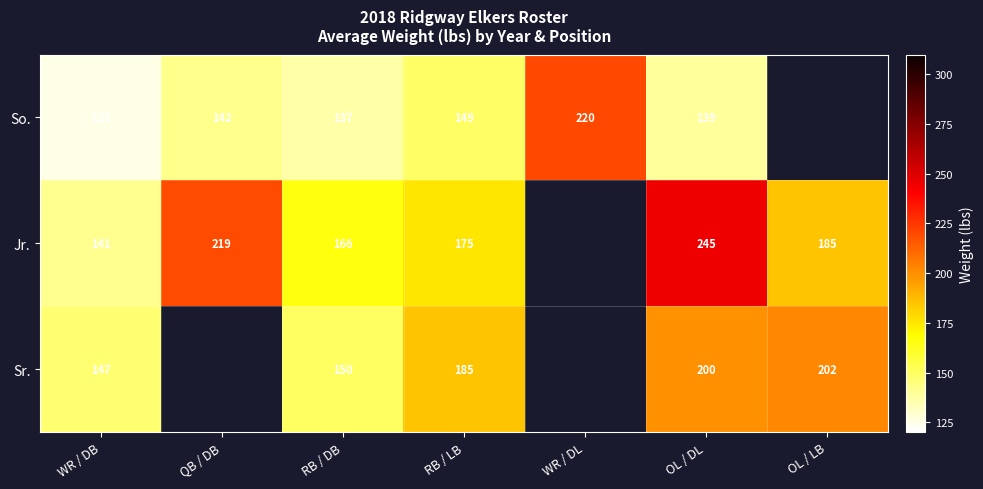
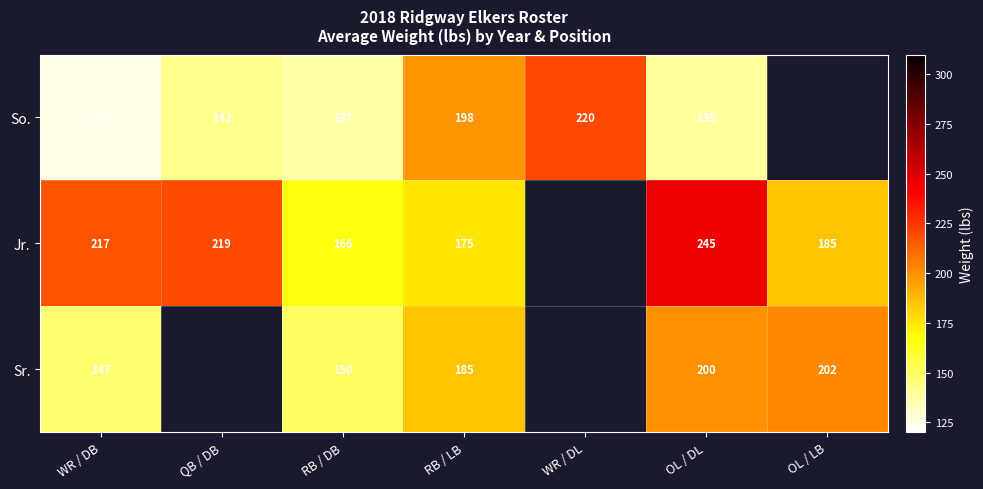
So., RB / LB: 149 -> 198
Jr., WR / DB: 141 -> 217
